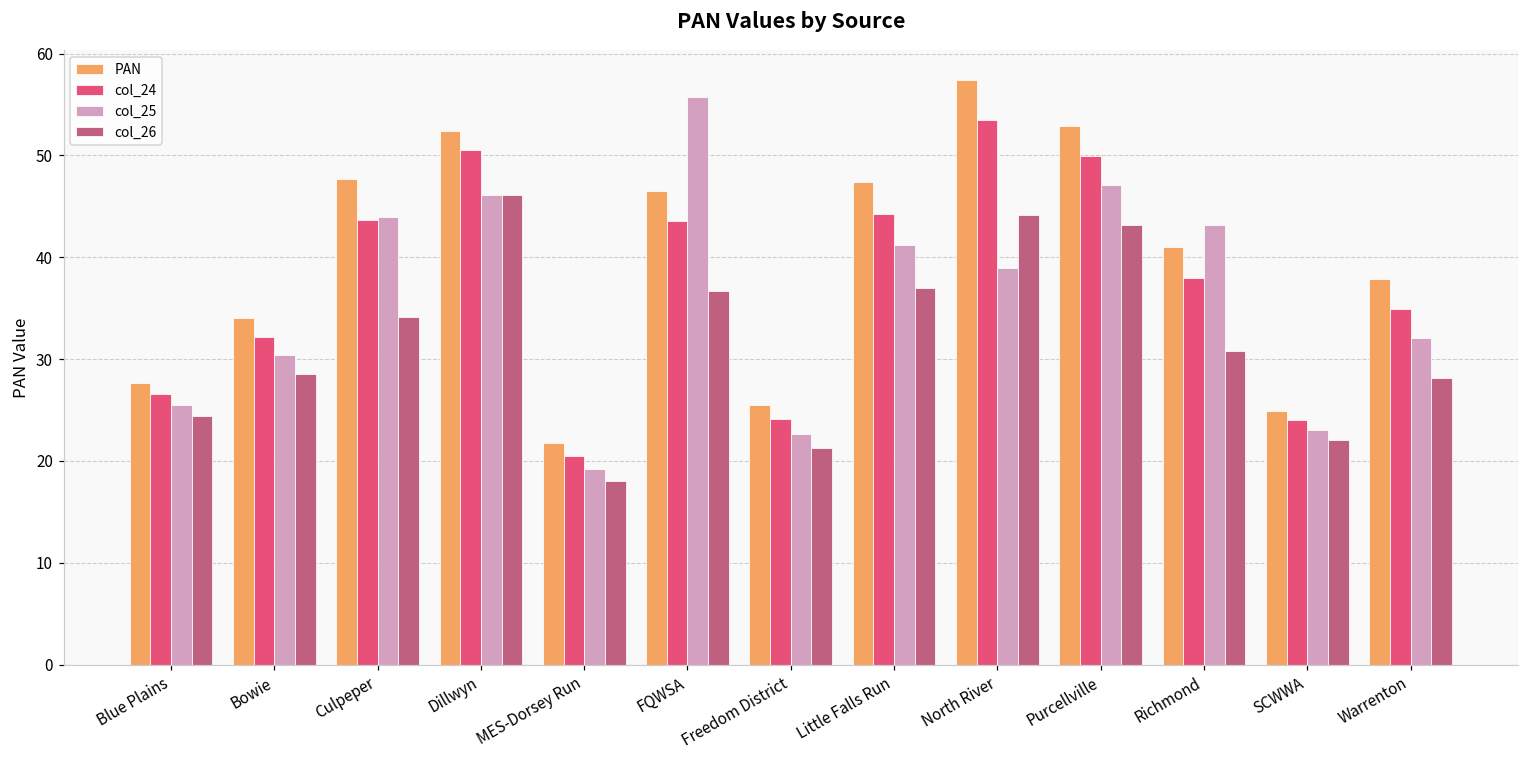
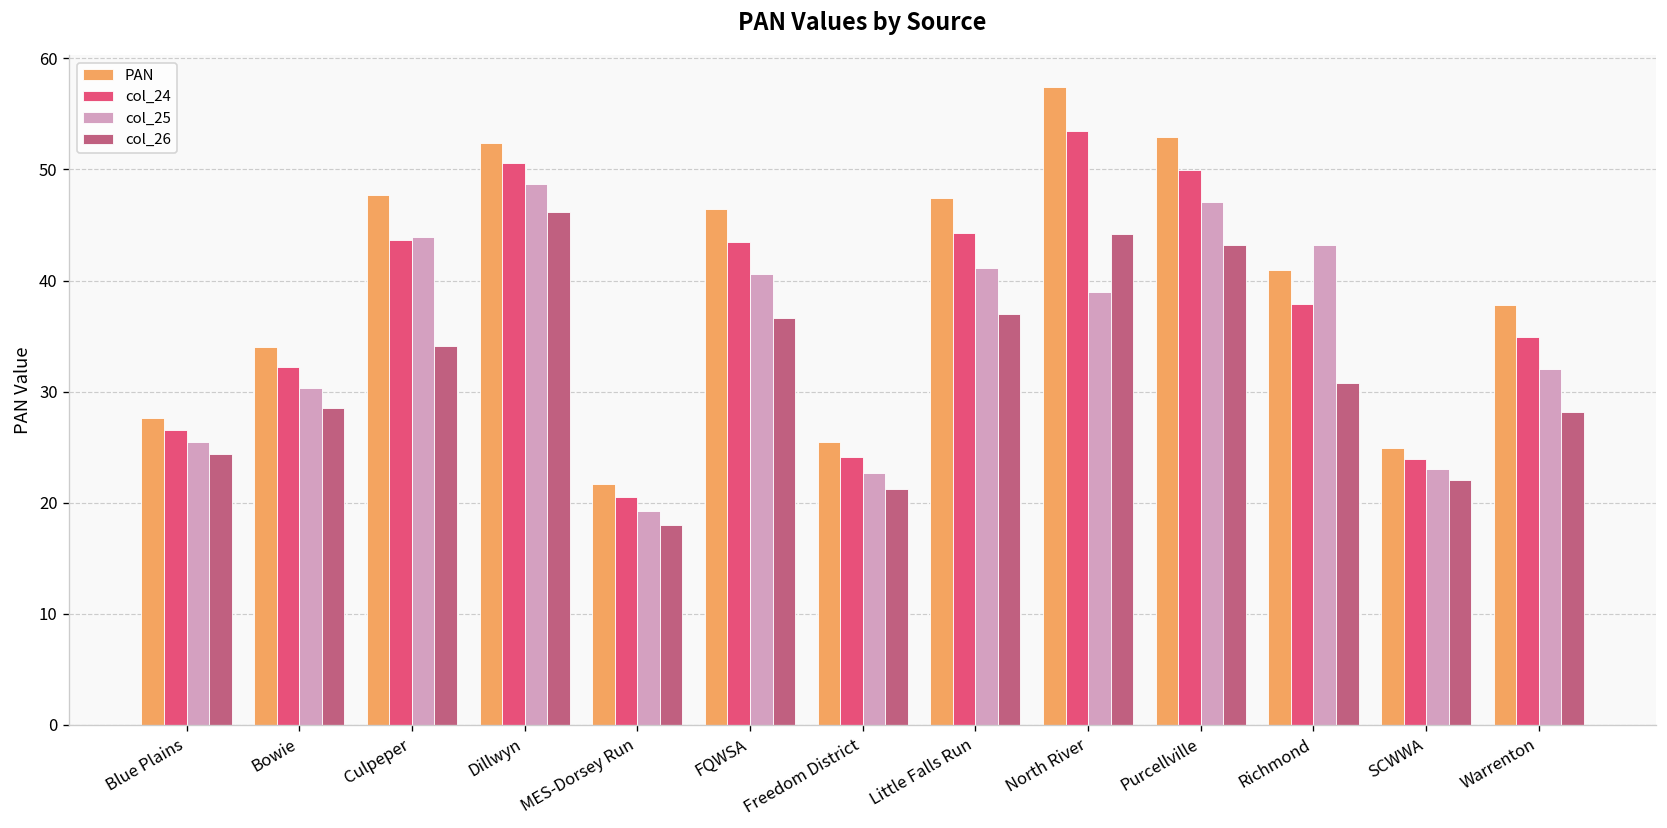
col_25, Dillwyn: 46 -> 49
col_25, FQWSA: 56 -> 41
